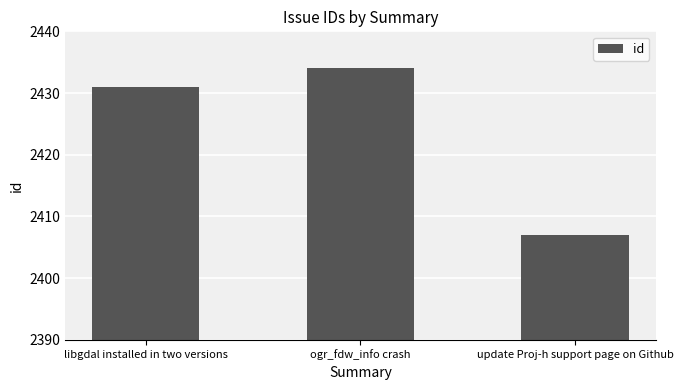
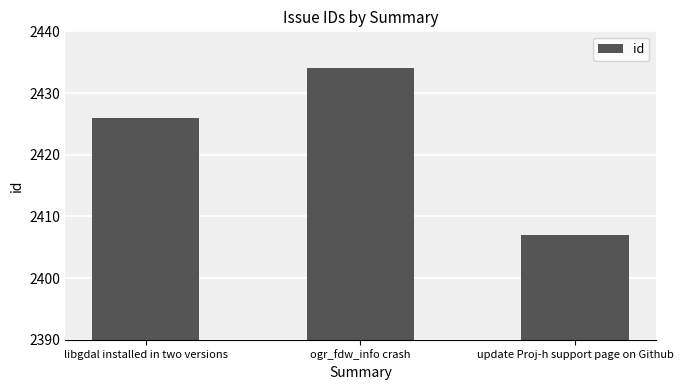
libgdal installed in two versions: 2431 -> 2426
